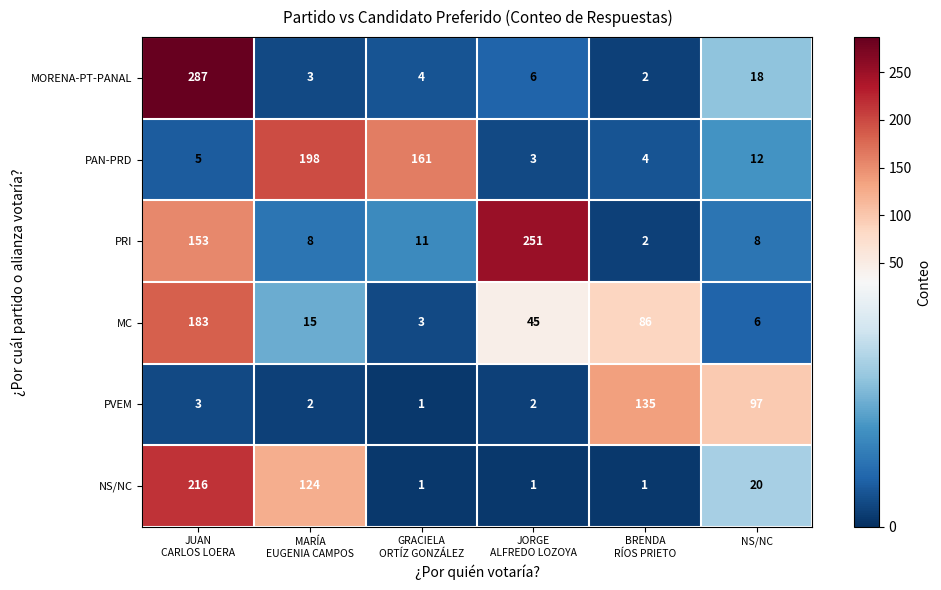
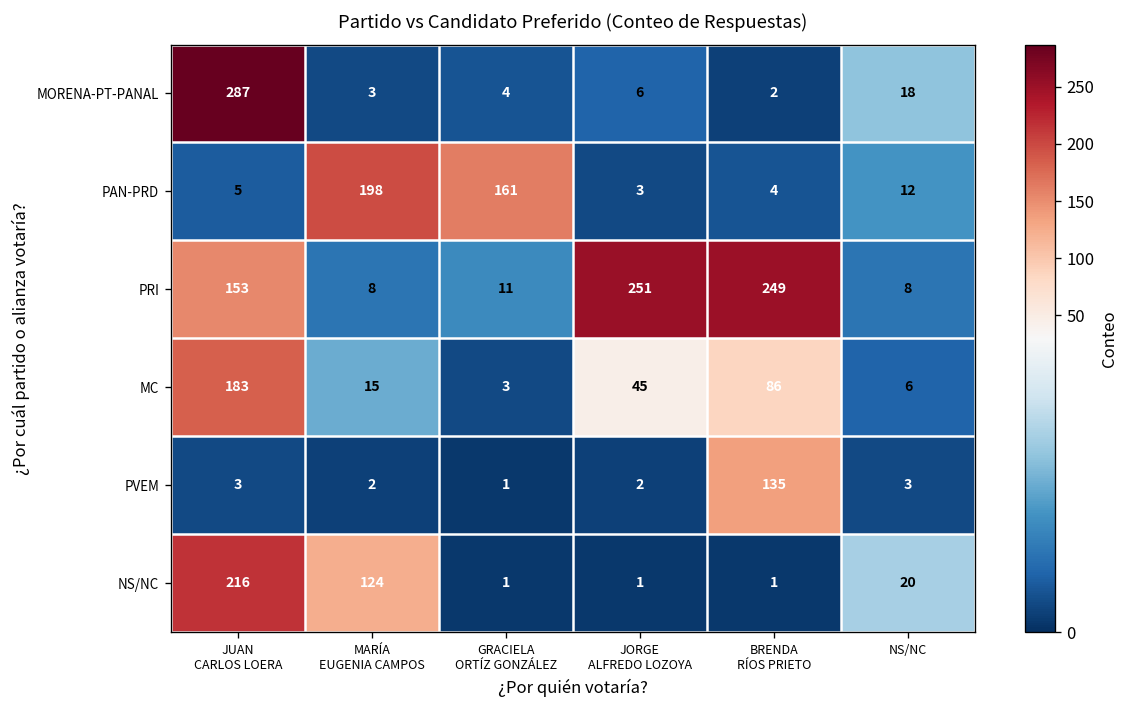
PRI, BRENDA RÍOS PRIETO: 2 -> 249
PVEM, NS/NC: 97 -> 3
